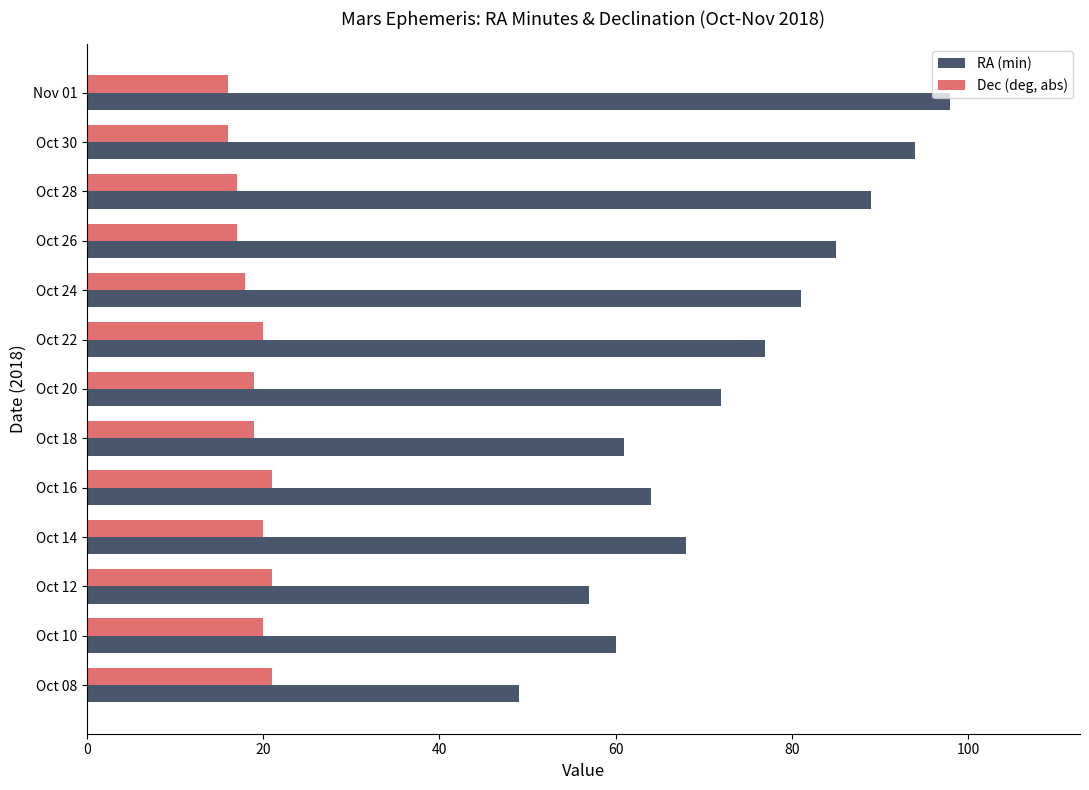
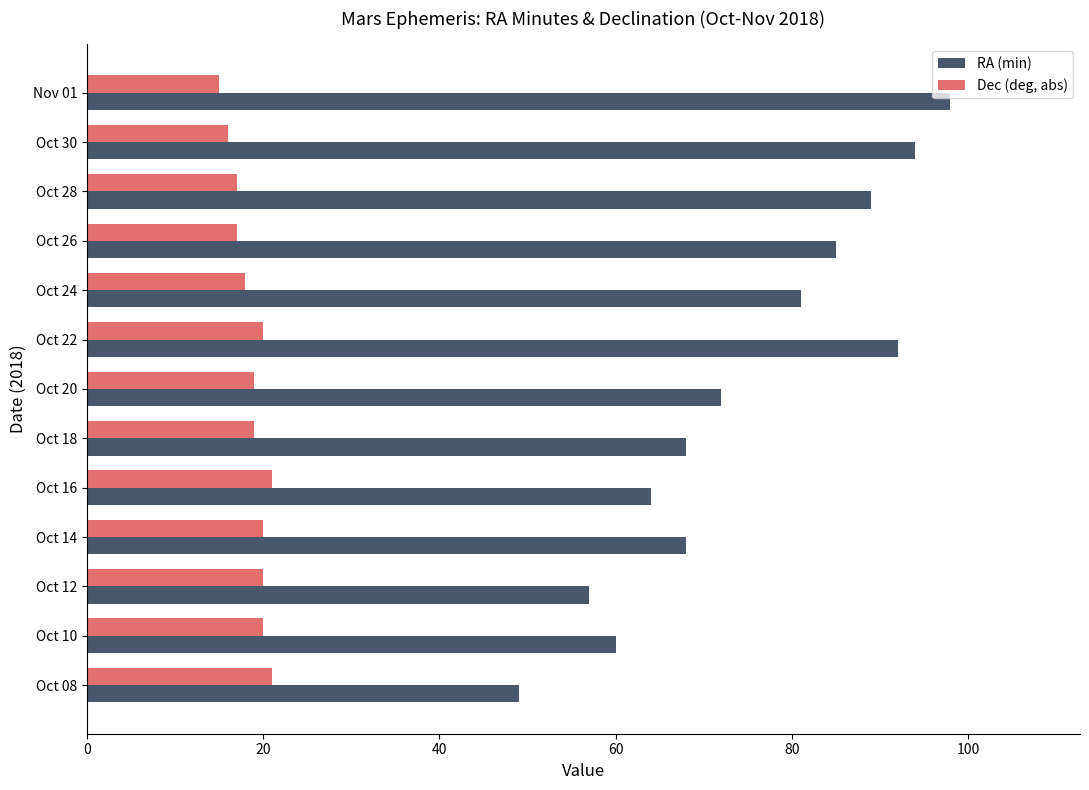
Dec (deg, abs), Nov 01: 16 -> 15
RA (min), Oct 22: 77 -> 92
RA (min), Oct 18: 61 -> 68
Dec (deg, abs), Oct 12: 21 -> 20
